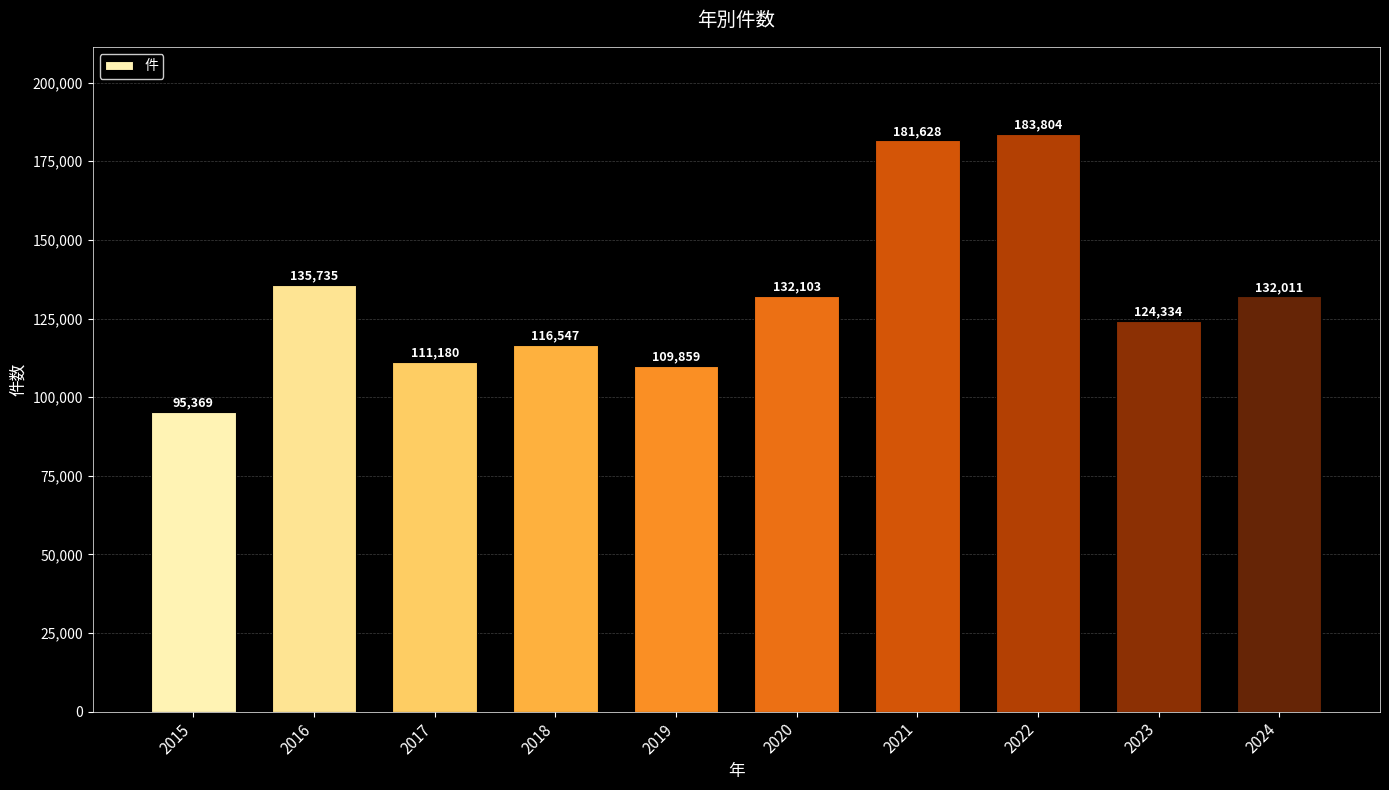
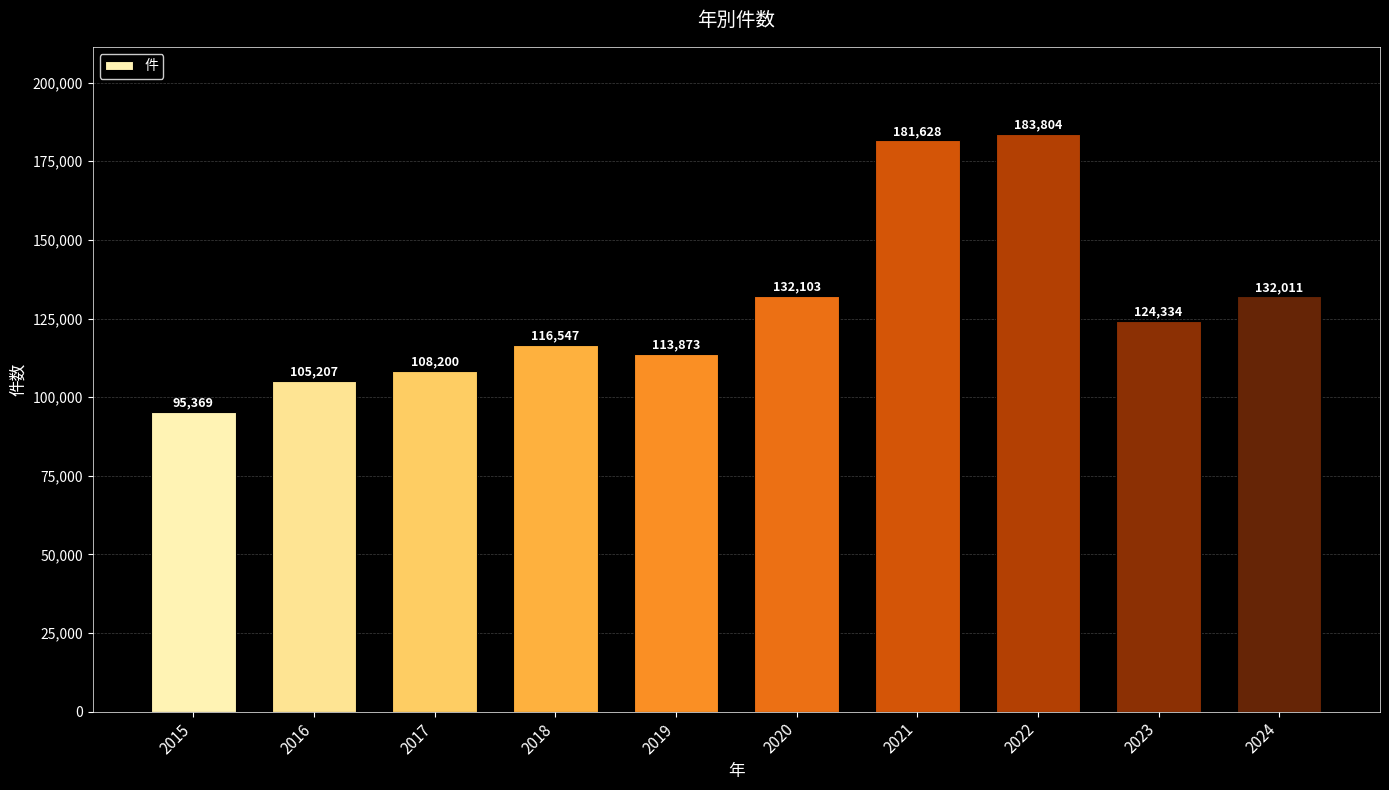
2016: 135,735 -> 105,207
2017: 111,180 -> 108,200
2019: 109,859 -> 113,873
